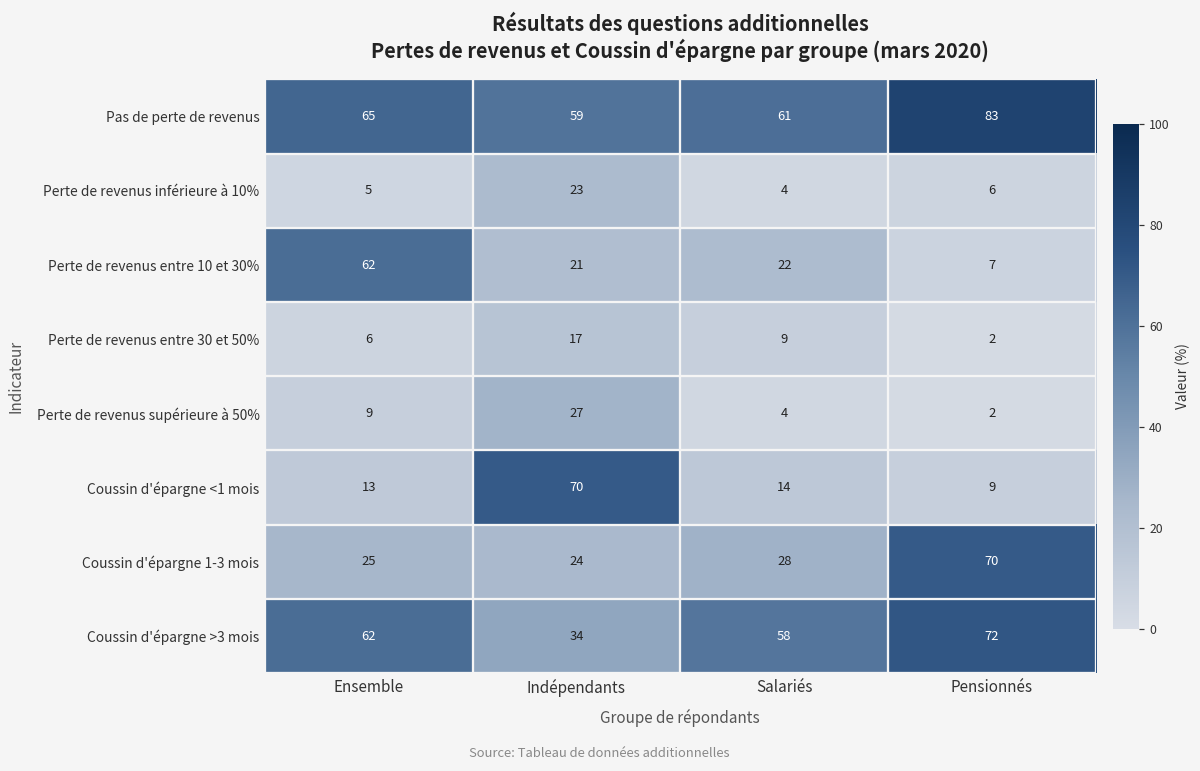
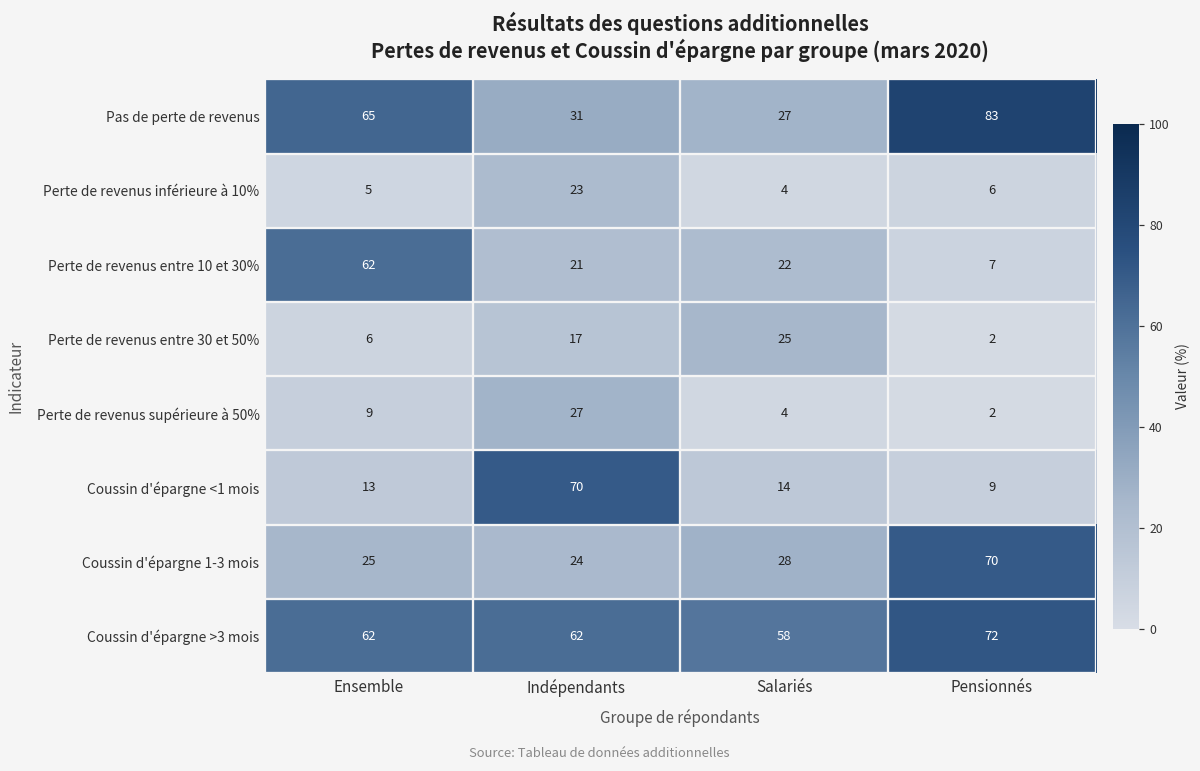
Pas de perte de revenus, Indépendants: 59 -> 31
Pas de perte de revenus, Salariés: 61 -> 27
Perte de revenus entre 30 et 50%, Salariés: 9 -> 25
Coussin d'épargne >3 mois, Indépendants: 34 -> 62
